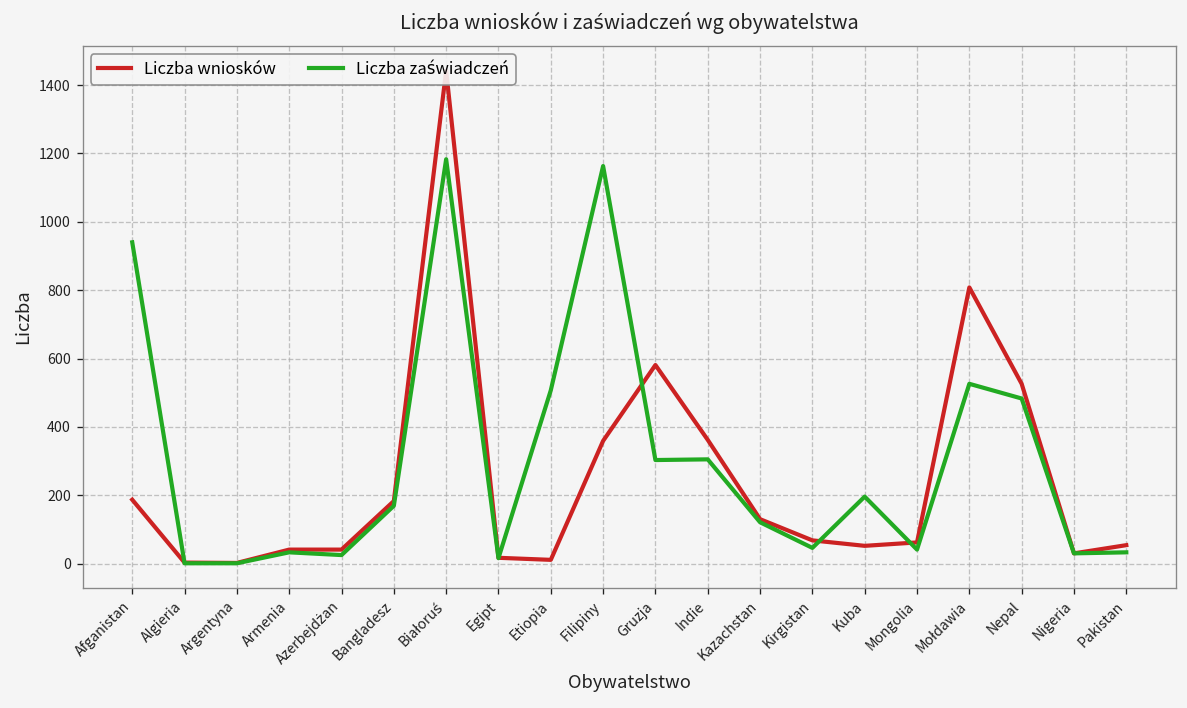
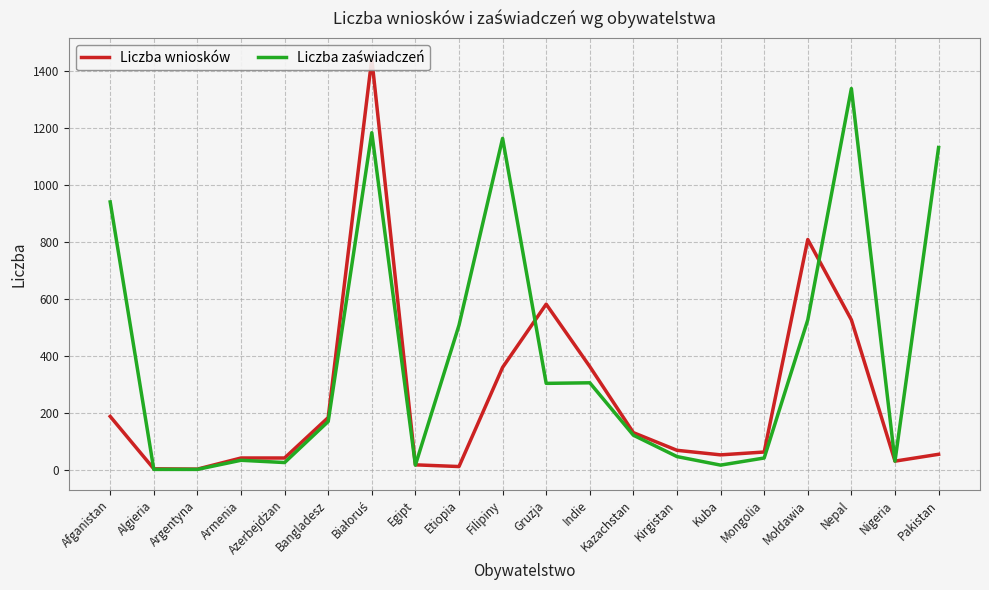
Liczba zaświadczeń, Kuba: 200 -> 20
Liczba zaświadczeń, Nepal: 480 -> 1340
Liczba zaświadczeń, Pakistan: 30 -> 1130
